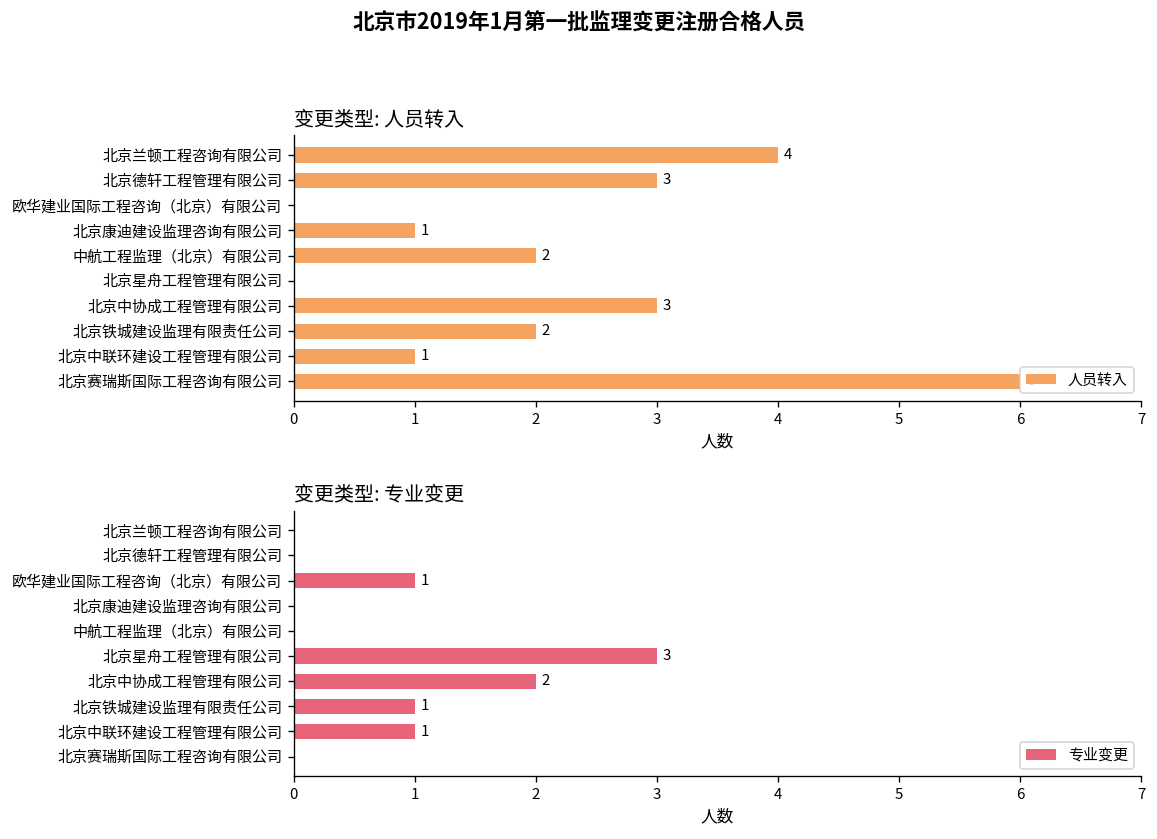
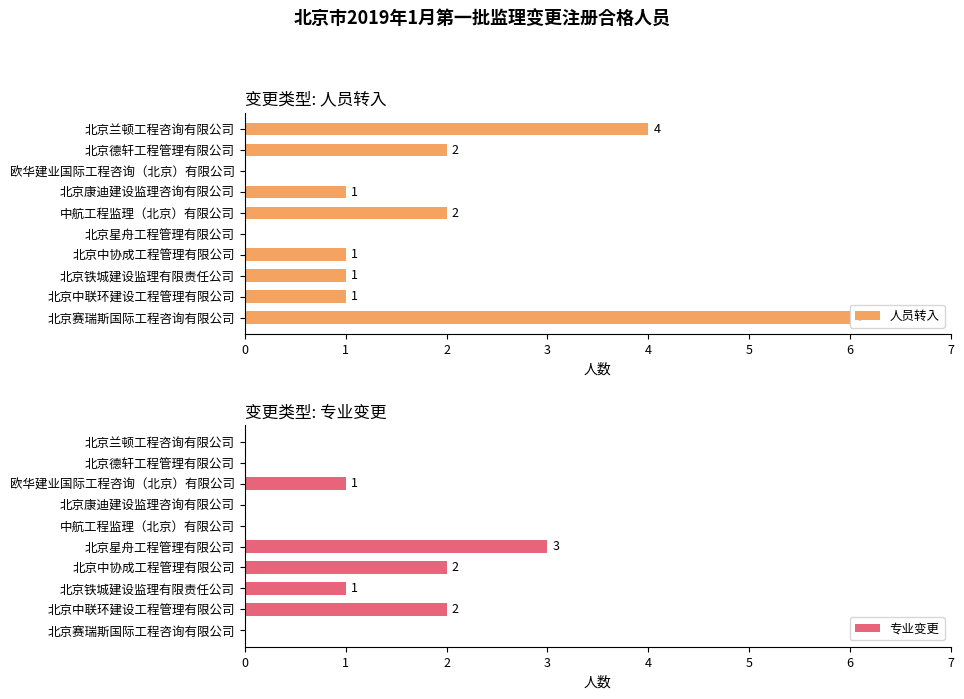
变更类型: 人员转入, 北京德轩工程管理有限公司: 3 -> 2
变更类型: 人员转入, 北京中协成工程管理有限公司: 3 -> 1
变更类型: 人员转入, 北京铁城建设监理有限责任公司: 2 -> 1
变更类型: 专业变更, 北京中联环建设工程管理有限公司: 1 -> 2
